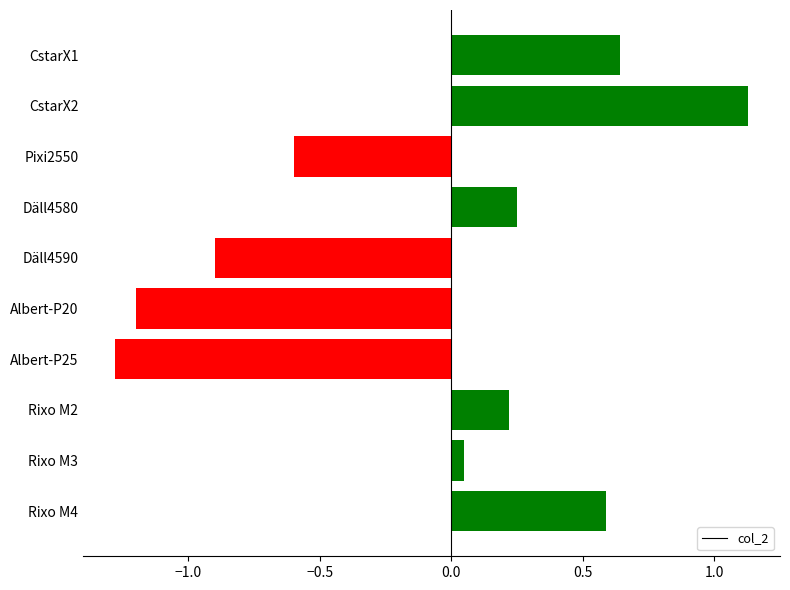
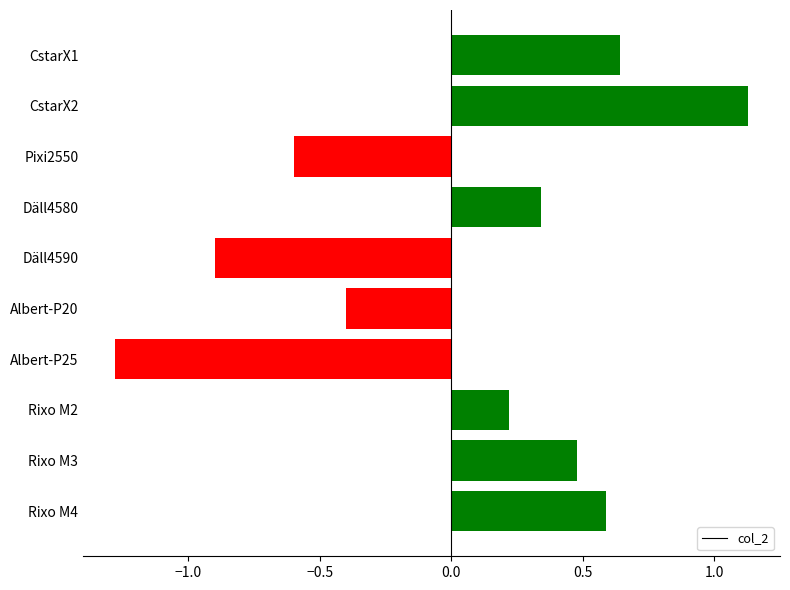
Däll4580: 0.25 -> 0.34
Albert-P20: -1.20 -> -0.40
Rixo M3: 0.05 -> 0.48
